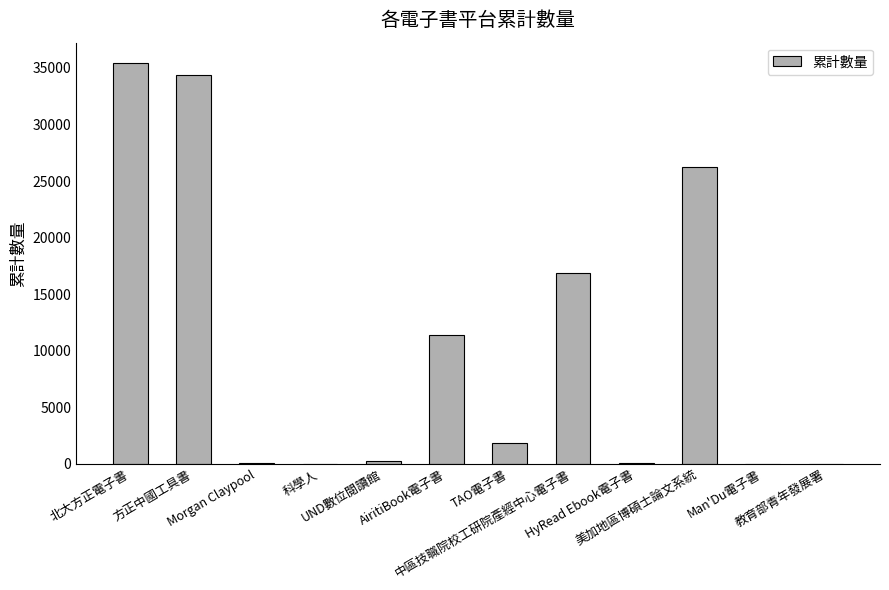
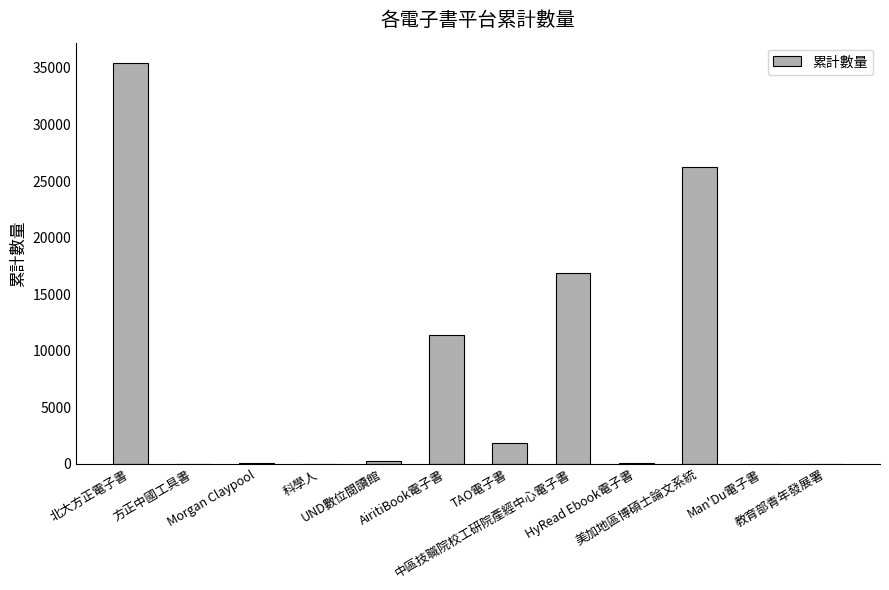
方正中國工具書: 34300 -> 0
